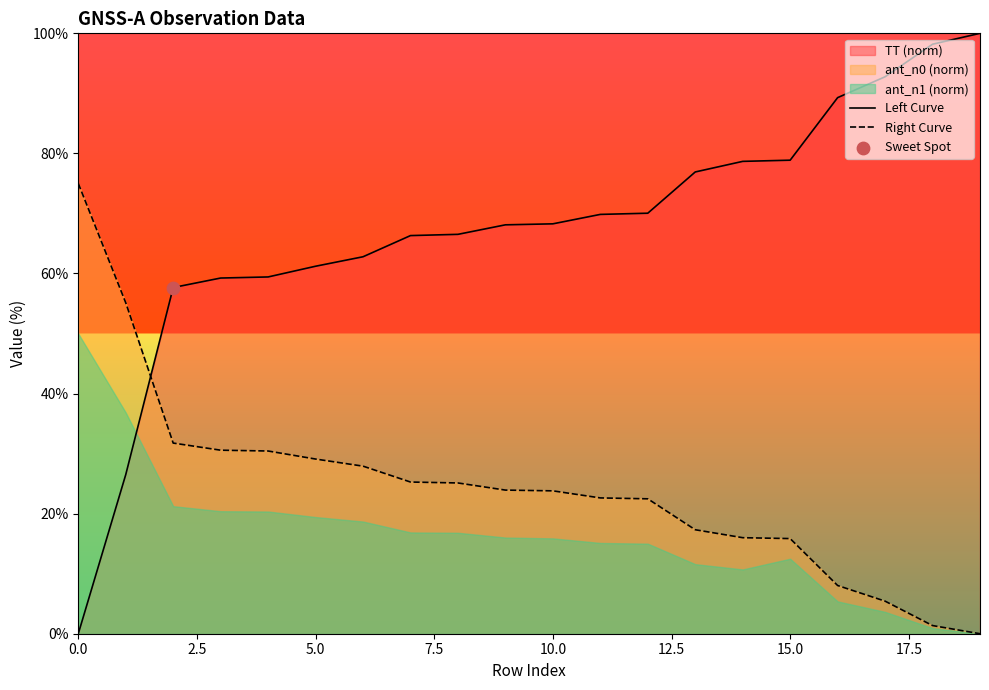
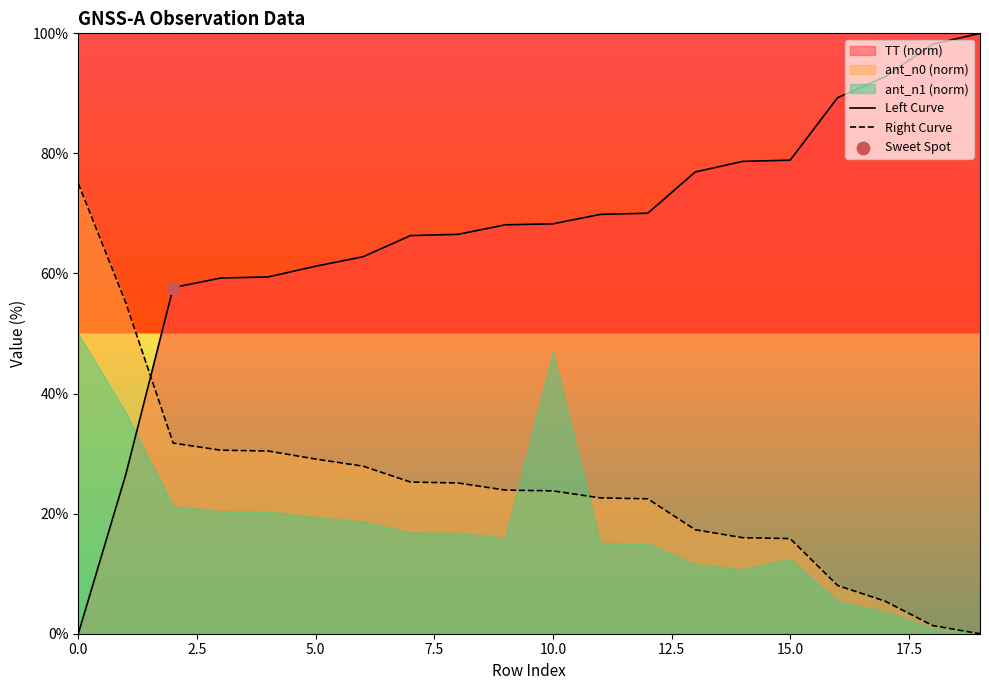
ant_n1 (norm), 10.0: 16% -> 47%
